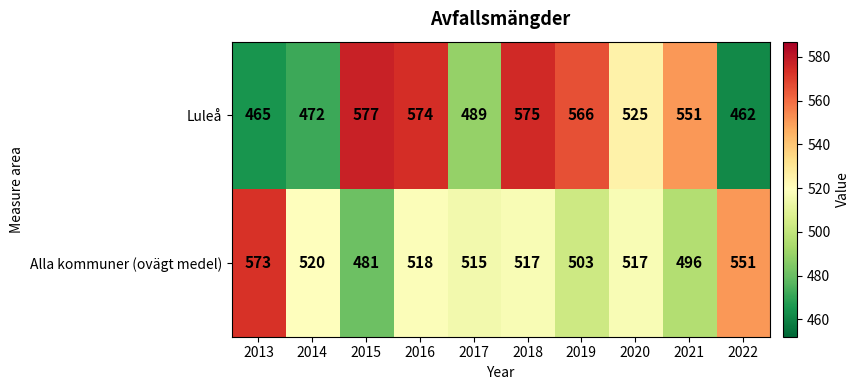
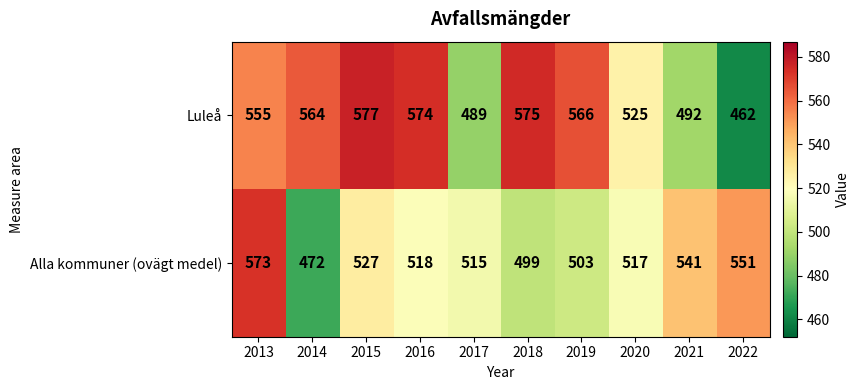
Luleå, 2013: 465 -> 555
Luleå, 2014: 472 -> 564
Luleå, 2021: 551 -> 492
Alla kommuner (ovägt medel), 2014: 520 -> 472
Alla kommuner (ovägt medel), 2015: 481 -> 527
Alla kommuner (ovägt medel), 2018: 517 -> 499
Alla kommuner (ovägt medel), 2021: 496 -> 541
